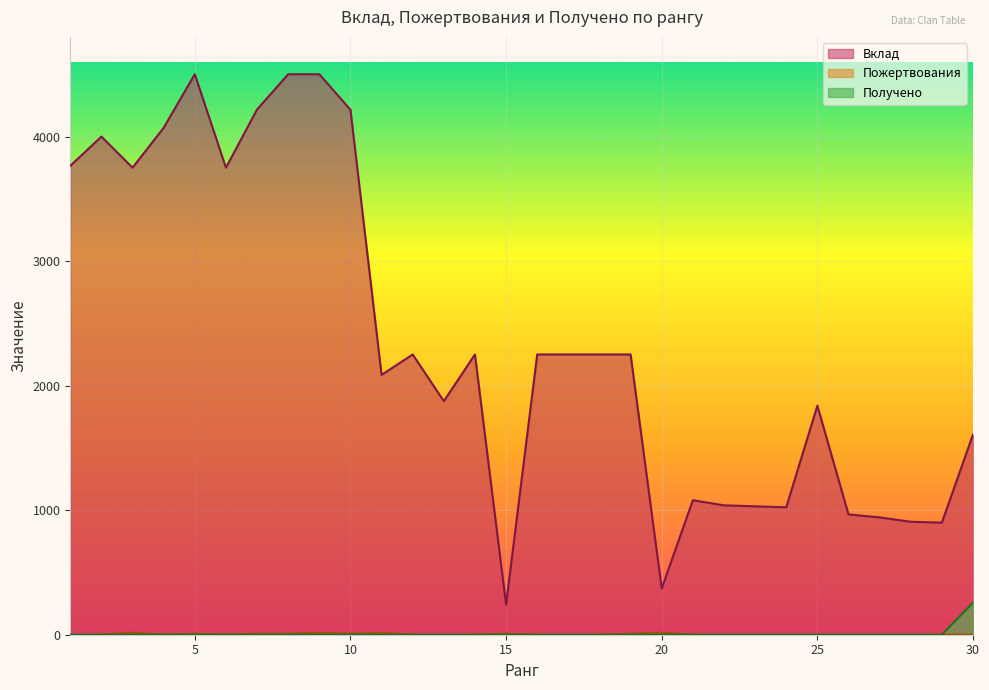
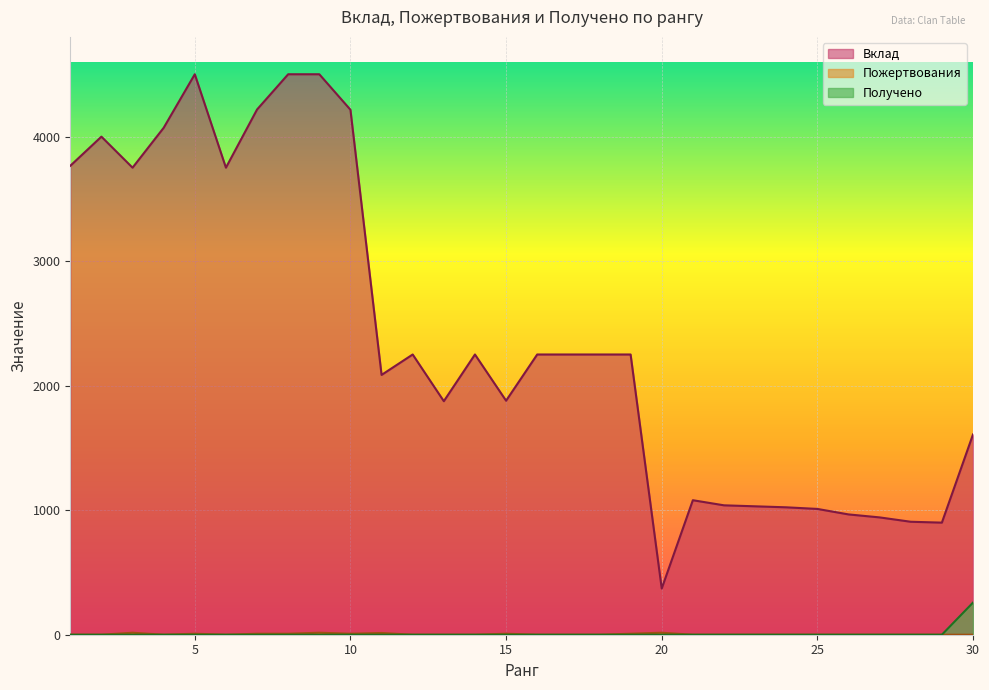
Вклад, 15: 240 -> 1880
Вклад, 25: 1840 -> 1010
